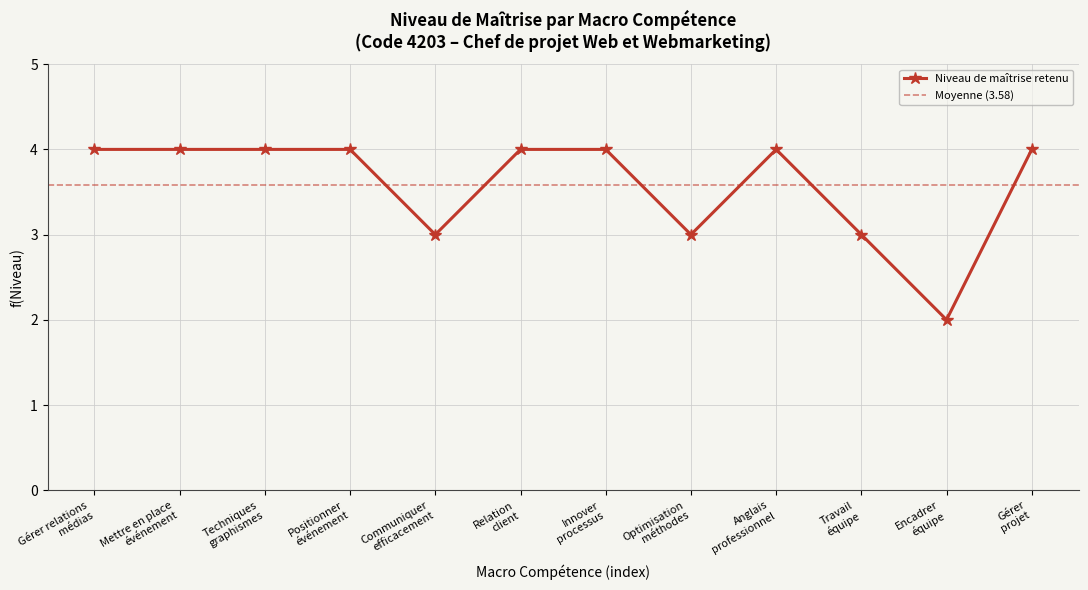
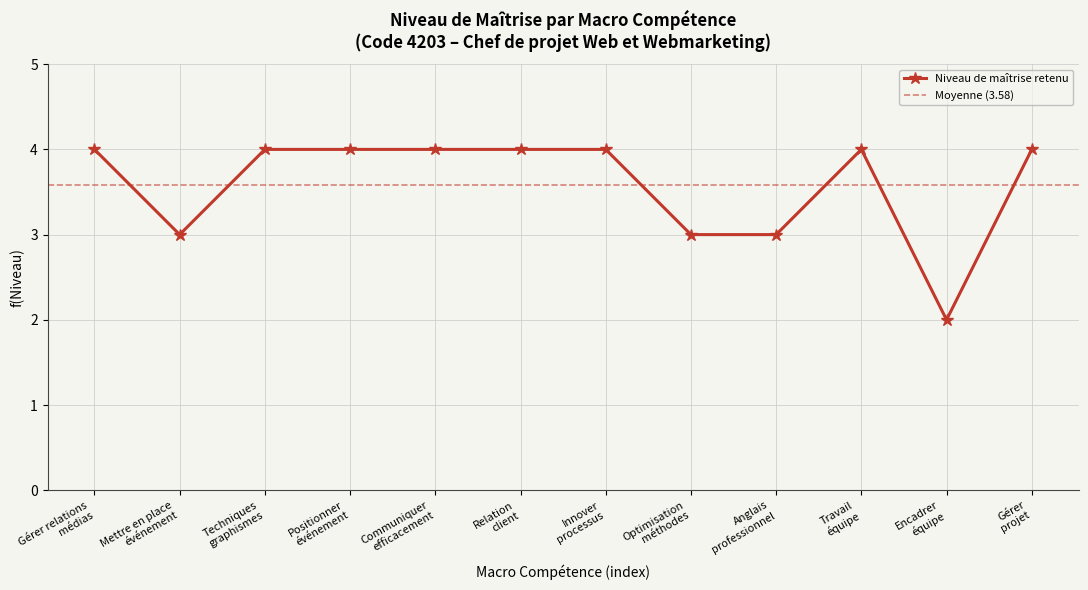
Mettre en place événement: 4 -> 3
Communiquer efficacement: 3 -> 4
Anglais professionnel: 4 -> 3
Travail équipe: 3 -> 4
